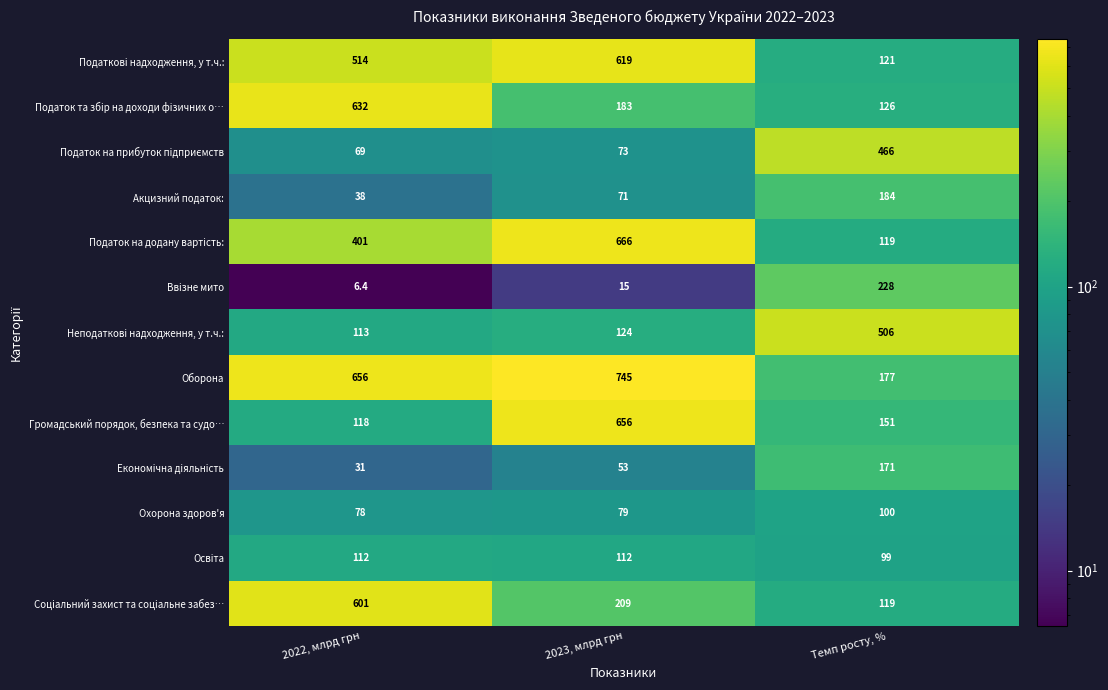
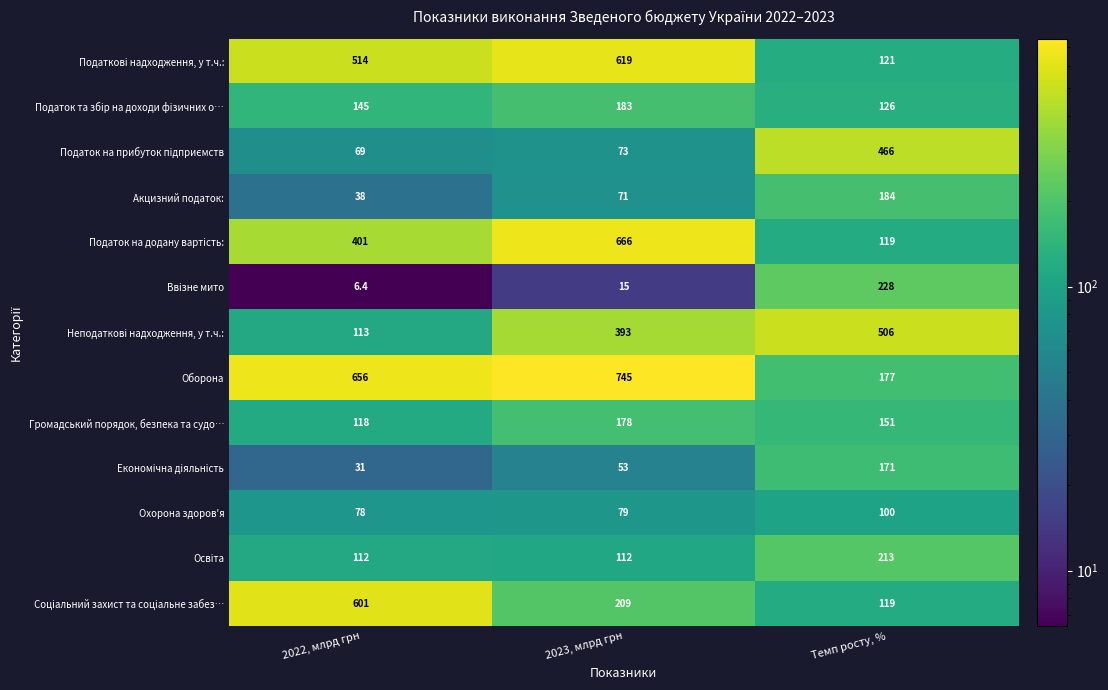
Податок та збір на доходи фізичних о…, 2022, млрд грн: 632 -> 145
Неподаткові надходження, у т.ч.:, 2023, млрд грн: 124 -> 393
Громадський порядок, безпека та судо…, 2023, млрд грн: 656 -> 178
Освіта, Темп росту, %: 99 -> 213
